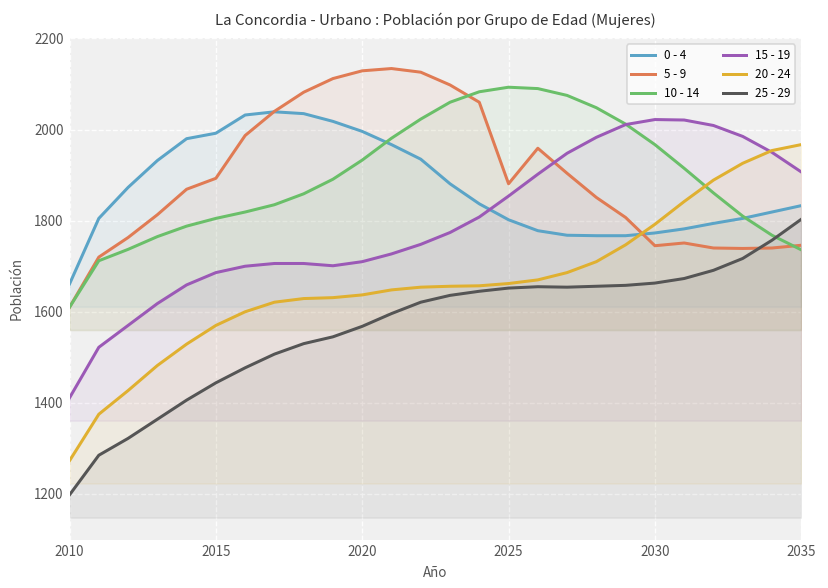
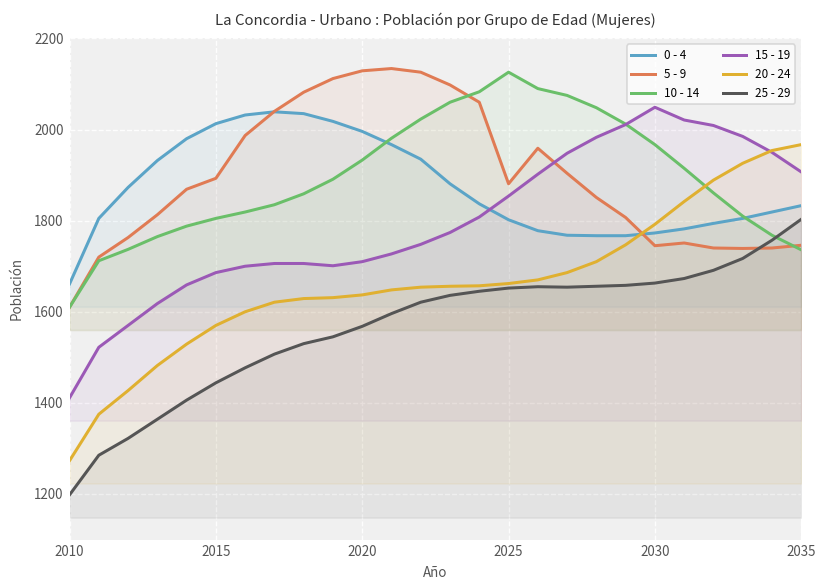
0 - 4, 2015: 1990 -> 2010
10 - 14, 2025: 2090 -> 2130
15 - 19, 2030: 2020 -> 2050
